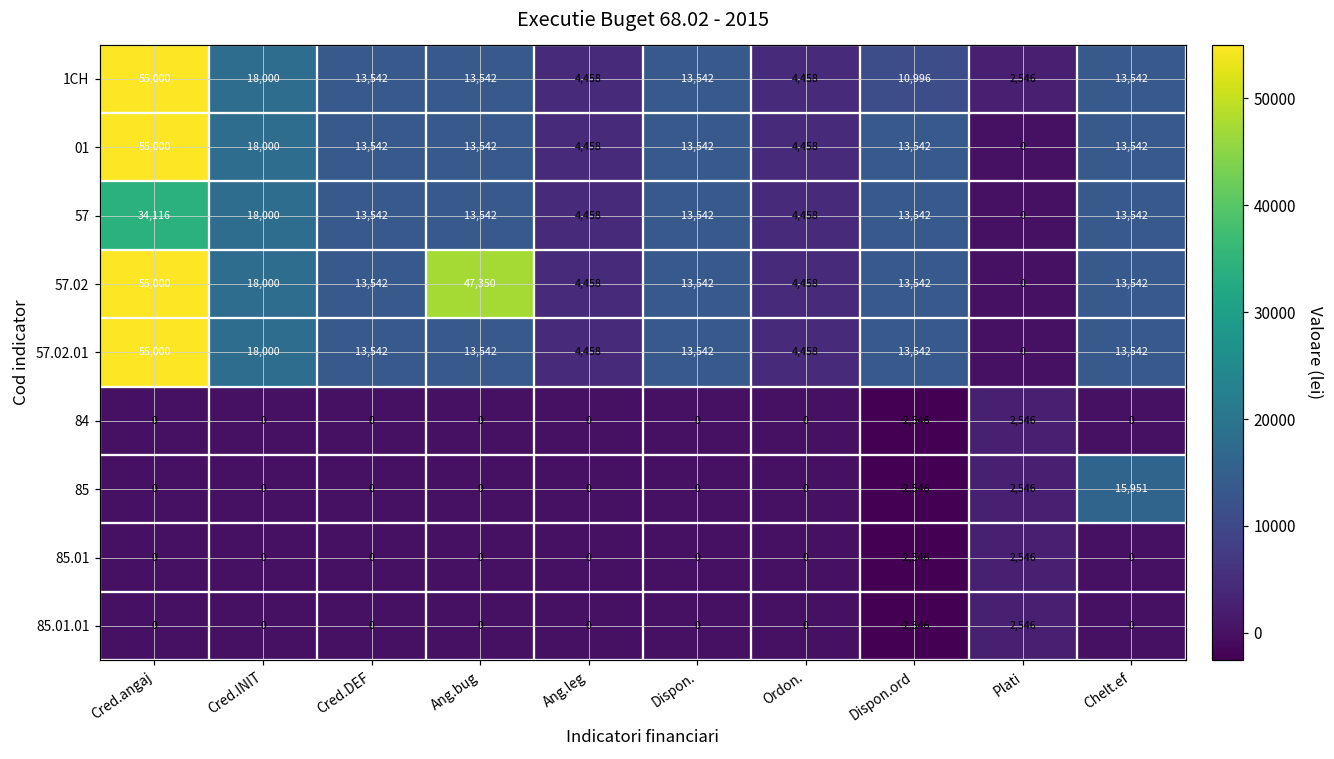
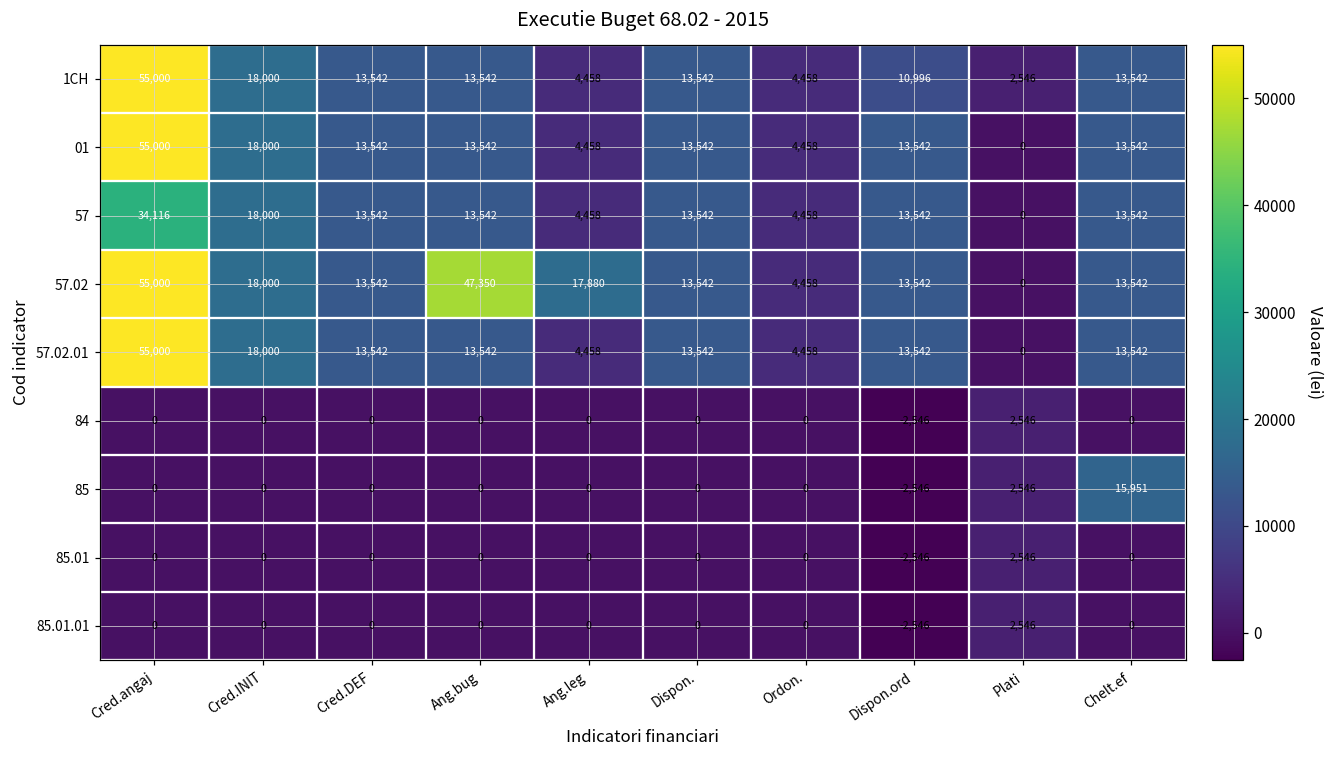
57.02, Ang.leg: 4,458 -> 17,880
